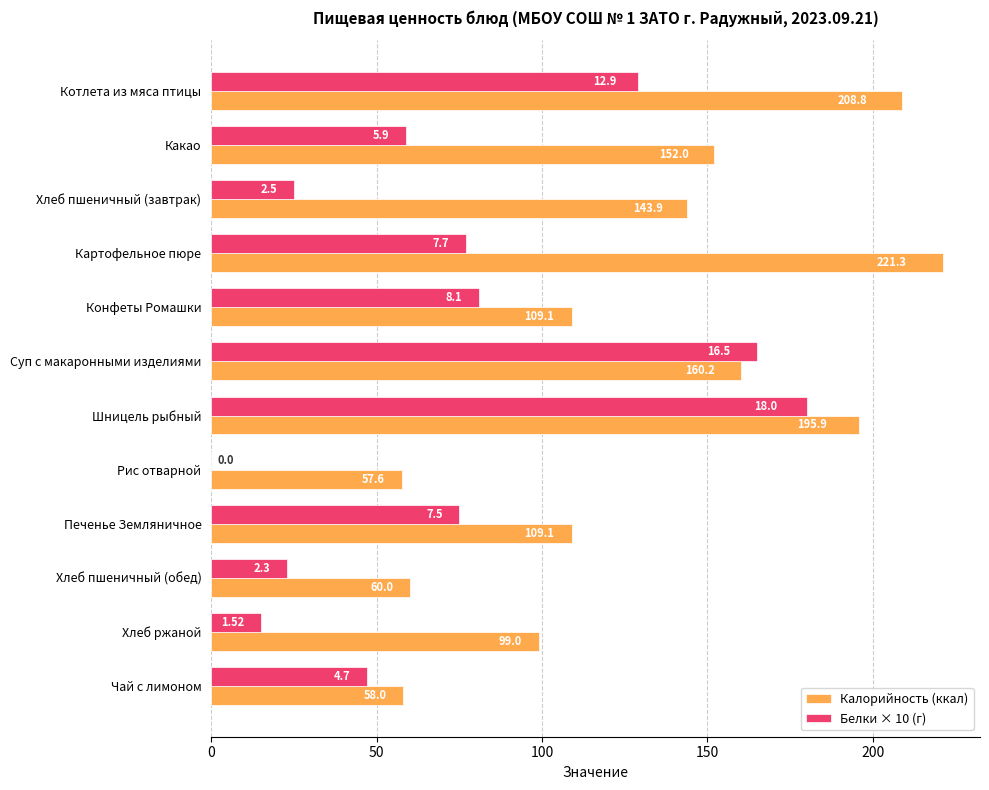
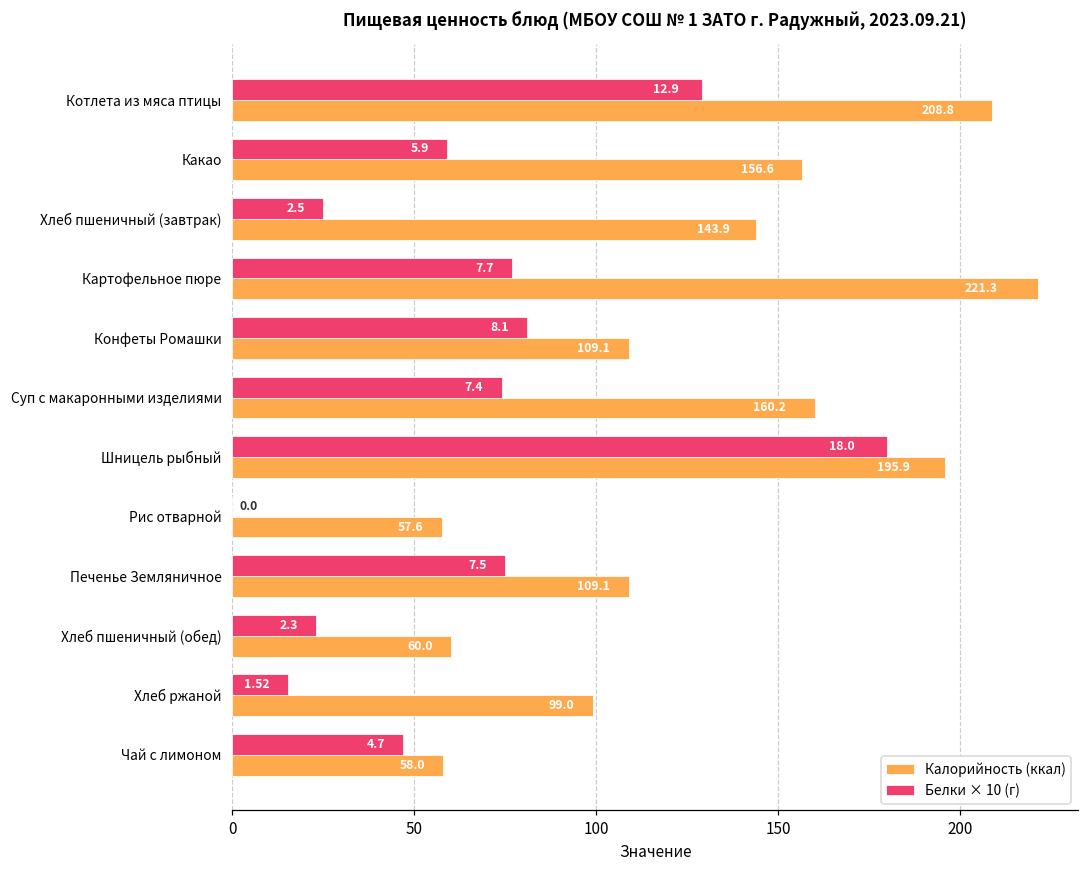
Калорийность (ккал), Какао: 152.0 -> 156.6
Белки × 10 (г), Суп с макаронными изделиями: 16.5 -> 7.4
